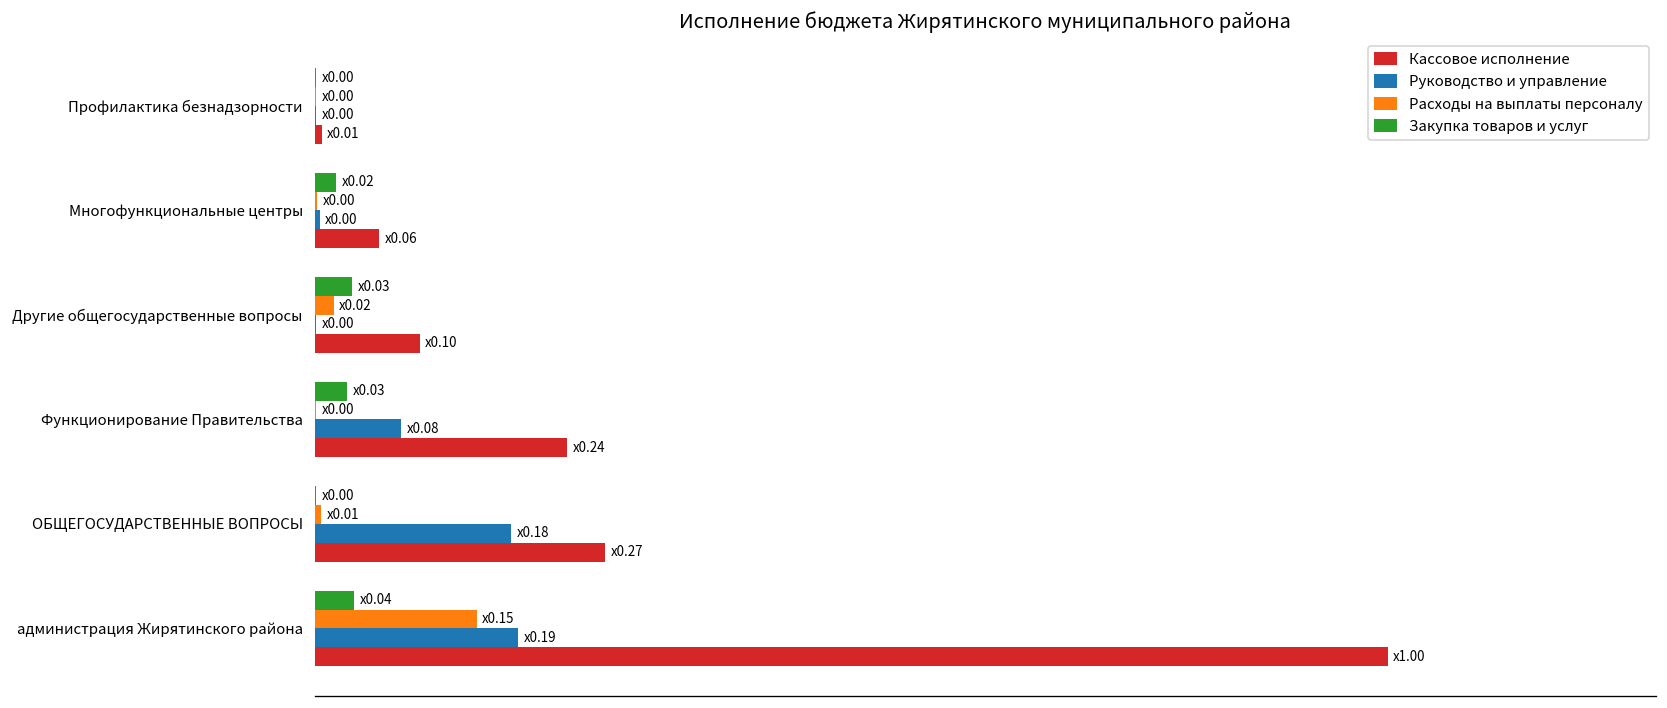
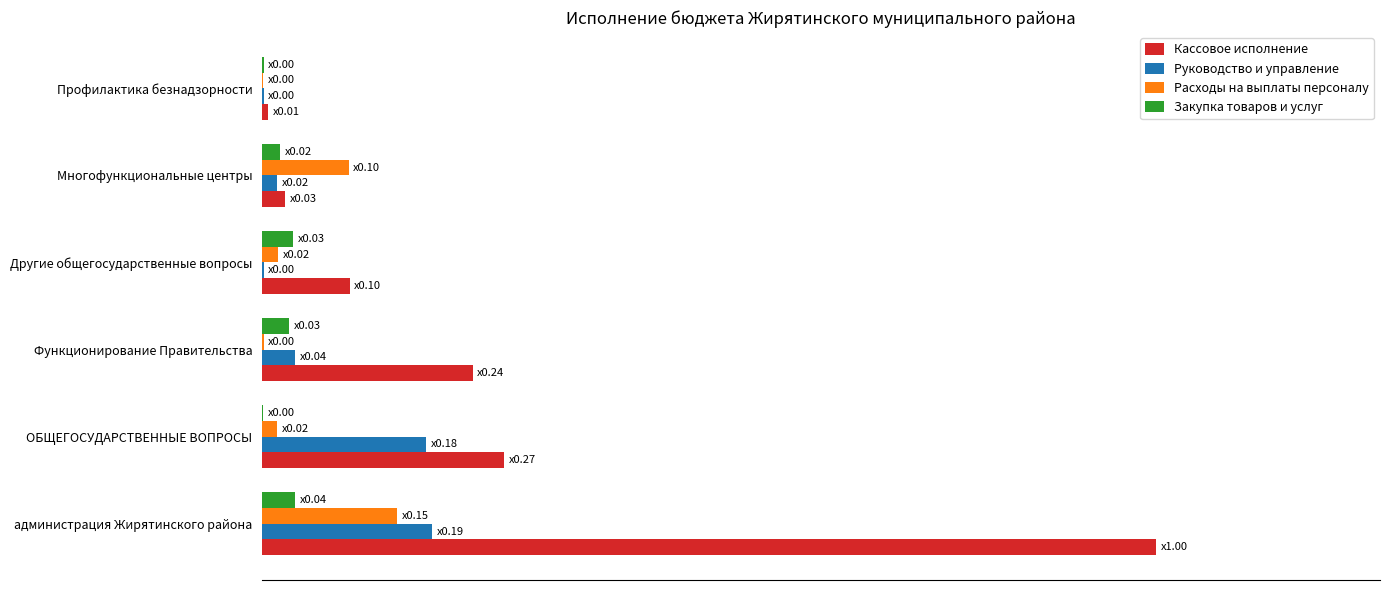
Расходы на выплаты персоналу, Многофункциональные центры: 0.00 -> 0.10
Руководство и управление, Многофункциональные центры: 0.00 -> 0.02
Кассовое исполнение, Многофункциональные центры: 0.06 -> 0.03
Руководство и управление, Функционирование Правительства: 0.08 -> 0.04
Расходы на выплаты персоналу, ОБЩЕГОСУДАРСТВЕННЫЕ ВОПРОСЫ: 0.01 -> 0.02
